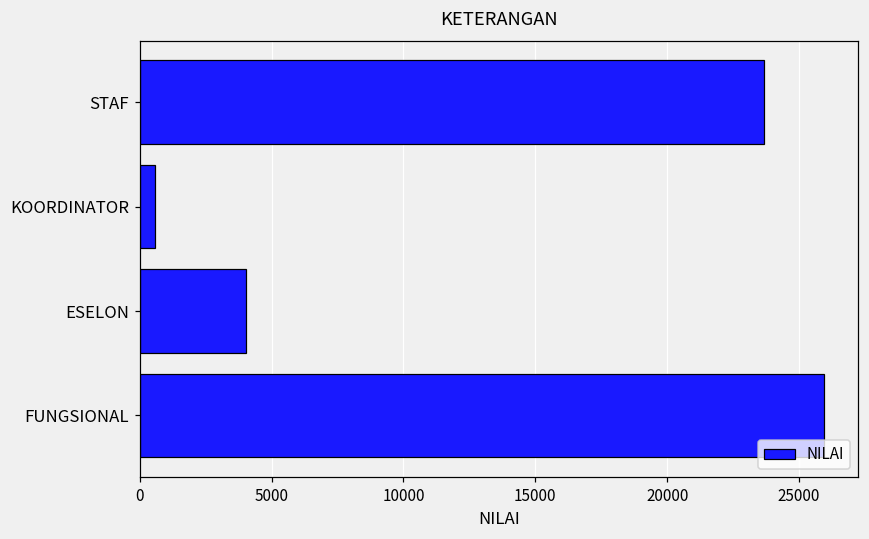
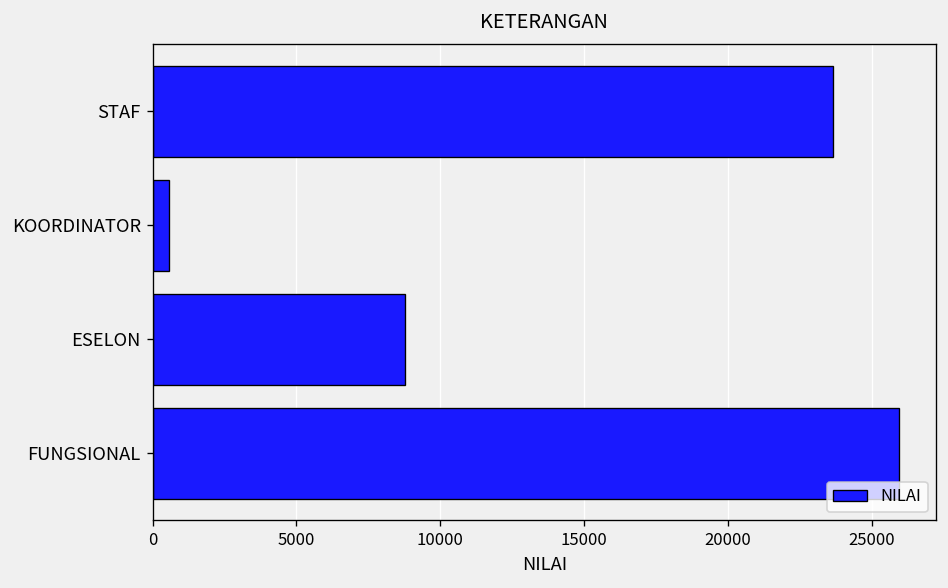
ESELON: 4000 -> 8800
